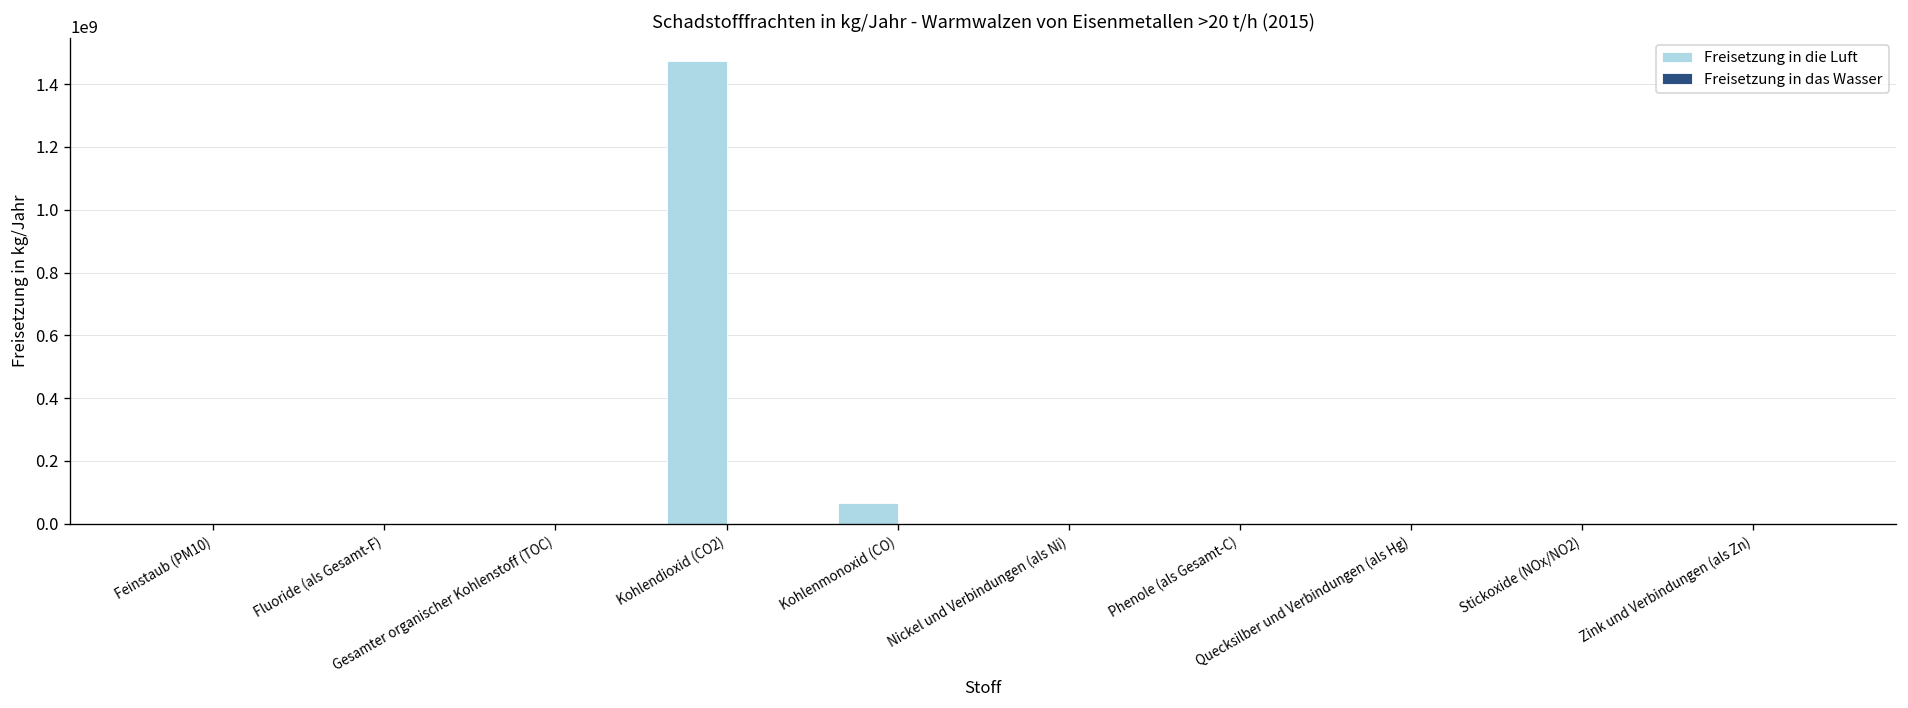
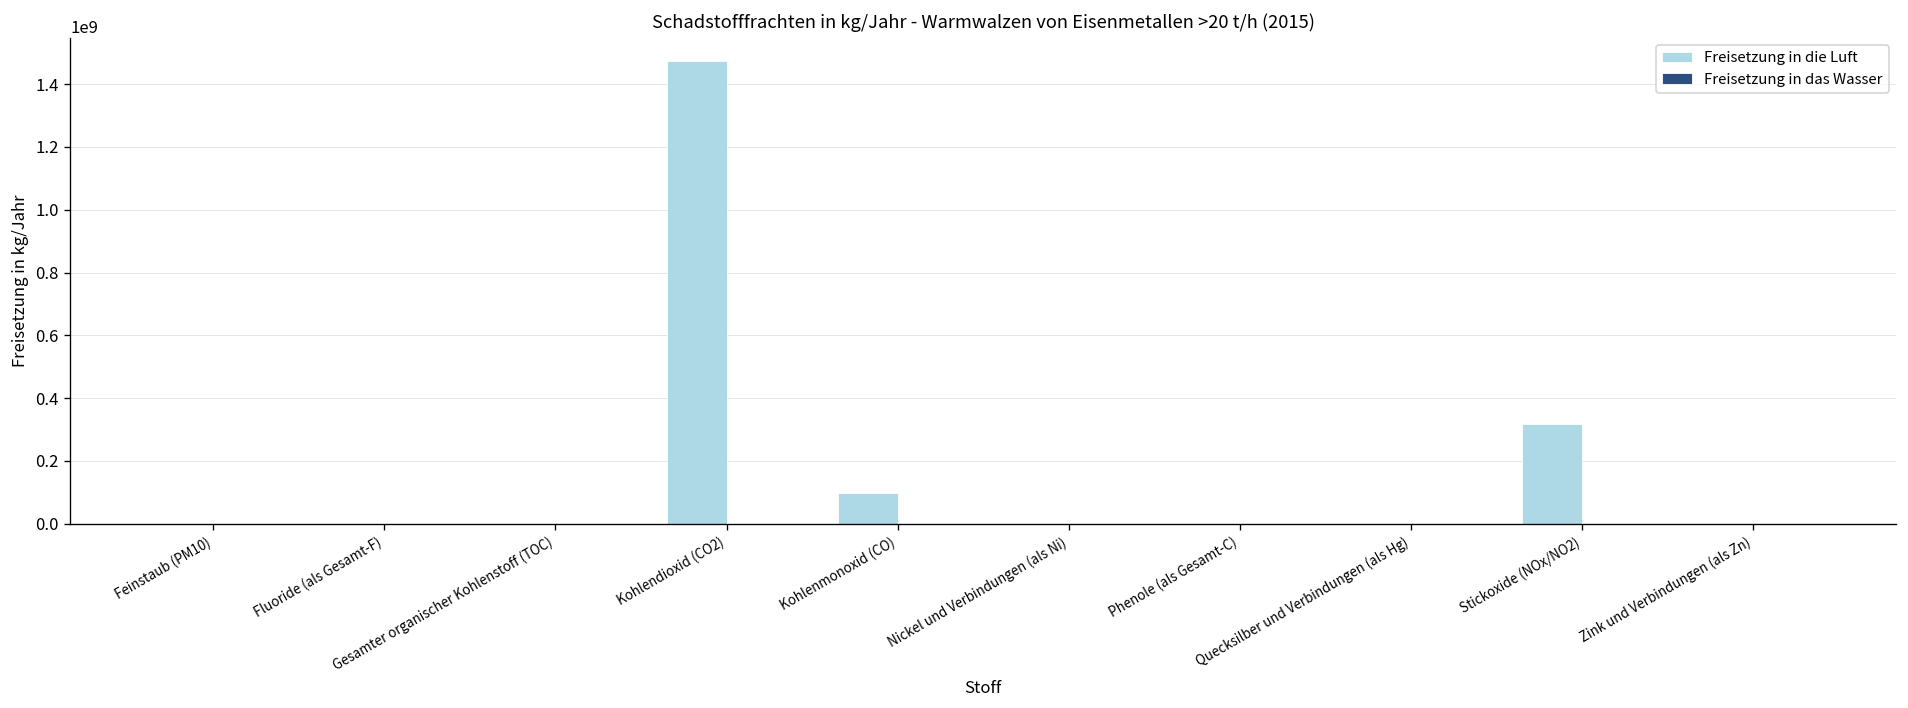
Freisetzung in die Luft, Kohlenmonoxid (CO): 60000000 -> 100000000
Freisetzung in die Luft, Stickoxide (NOx/NO2): 0 -> 320000000
